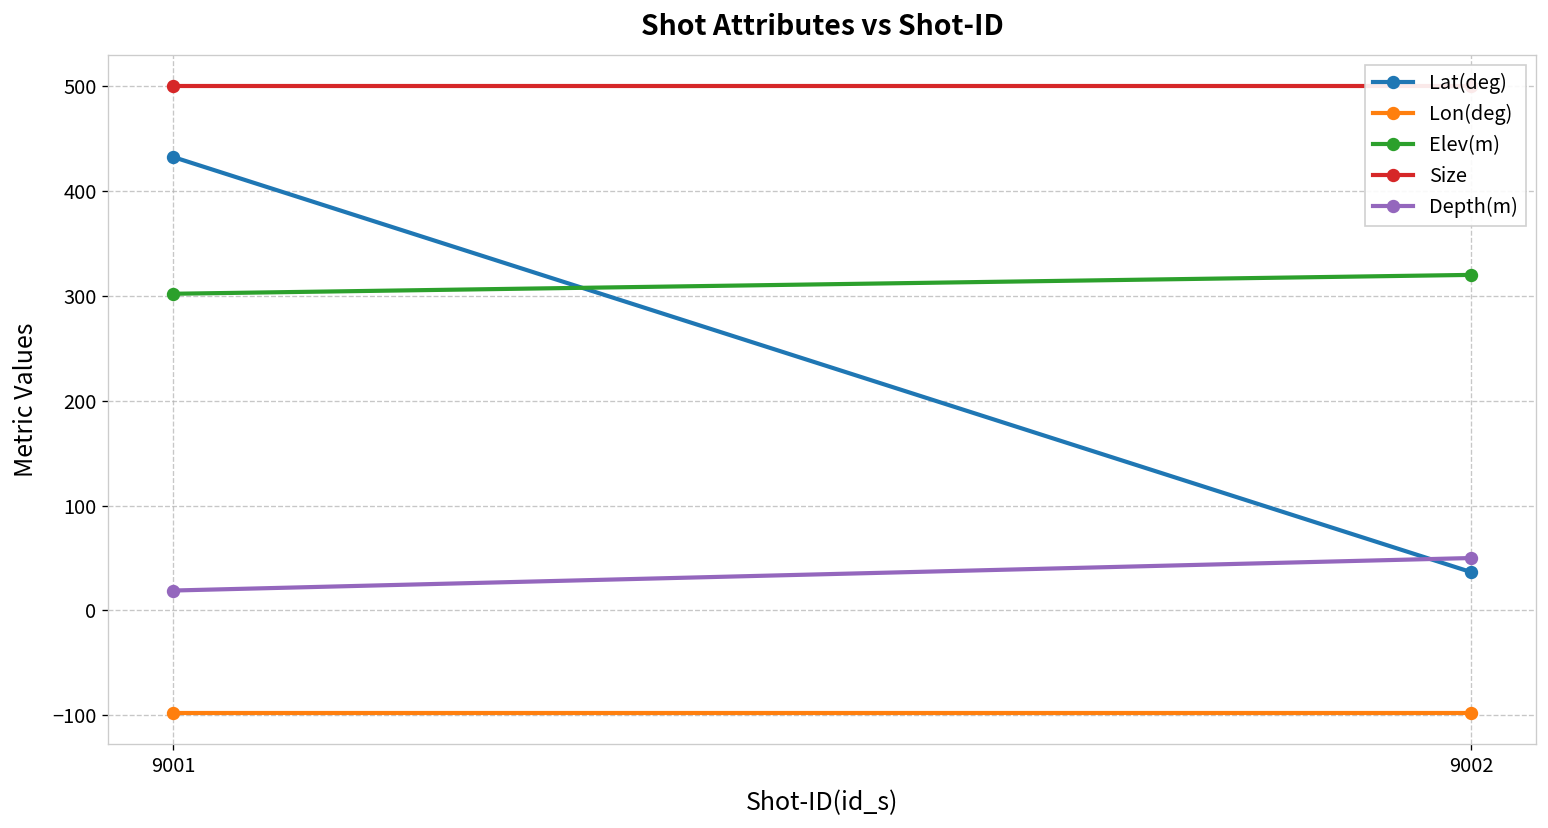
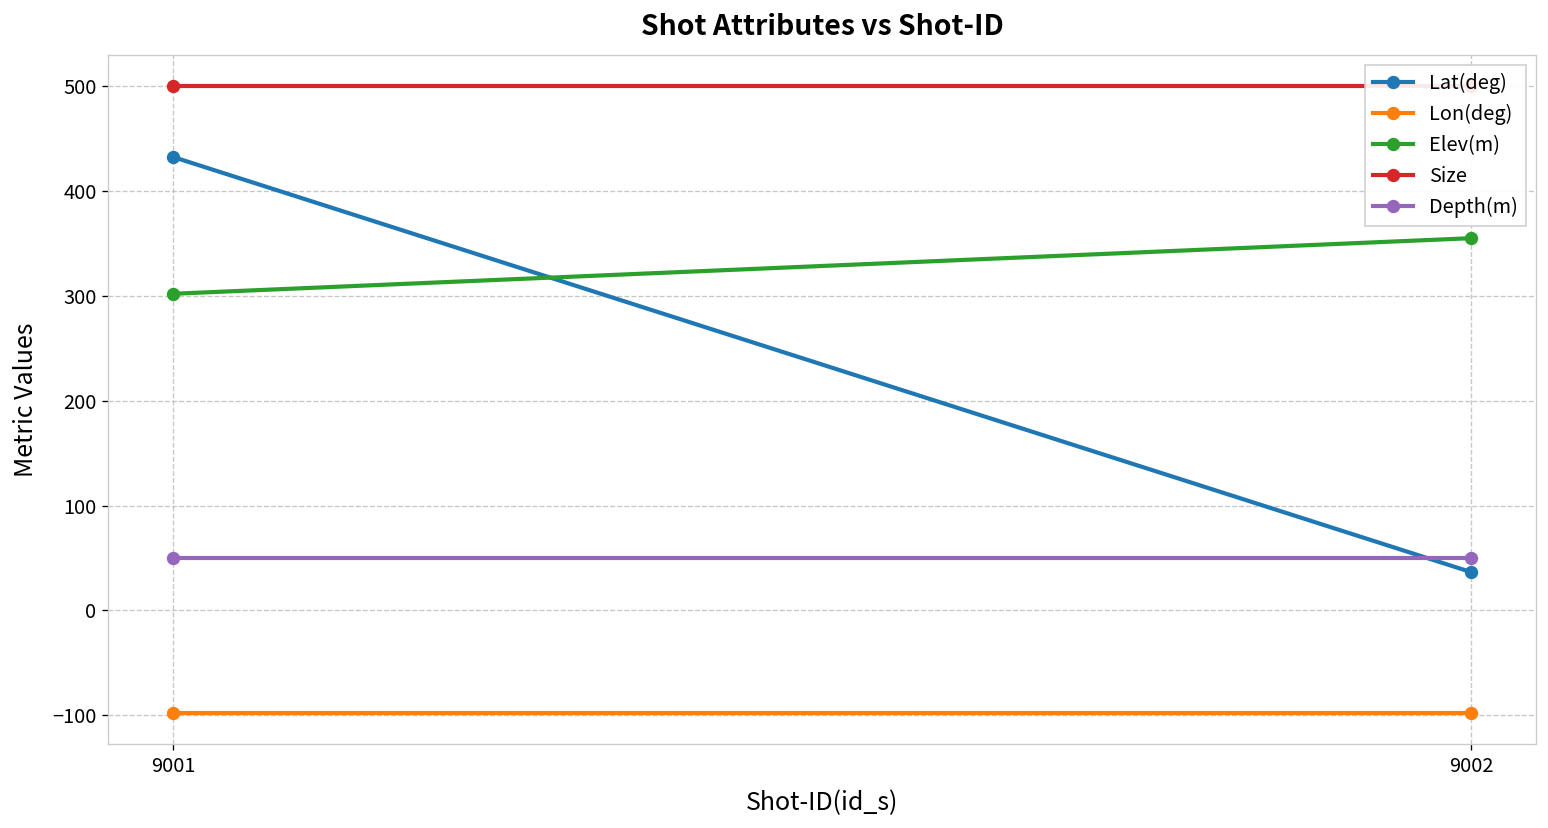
Depth(m), 9001: 20 -> 50
Elev(m), 9002: 320 -> 360
